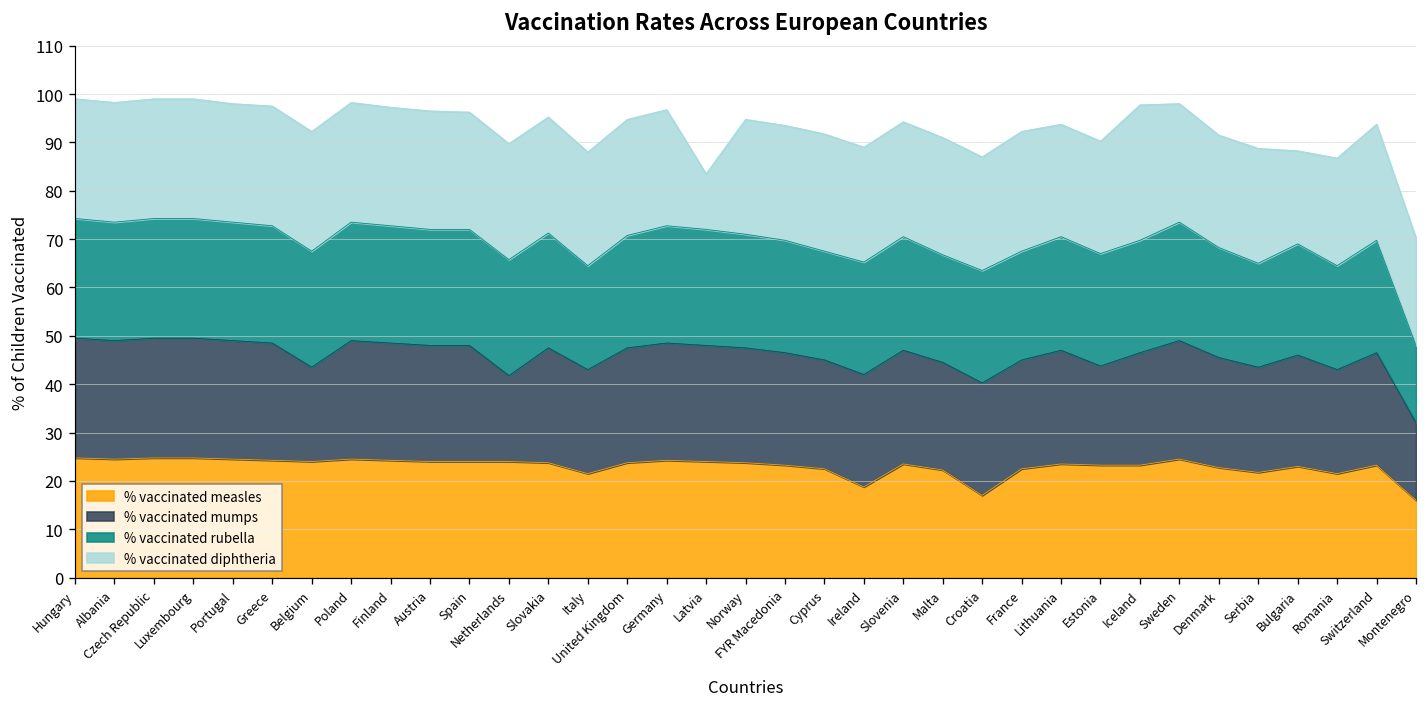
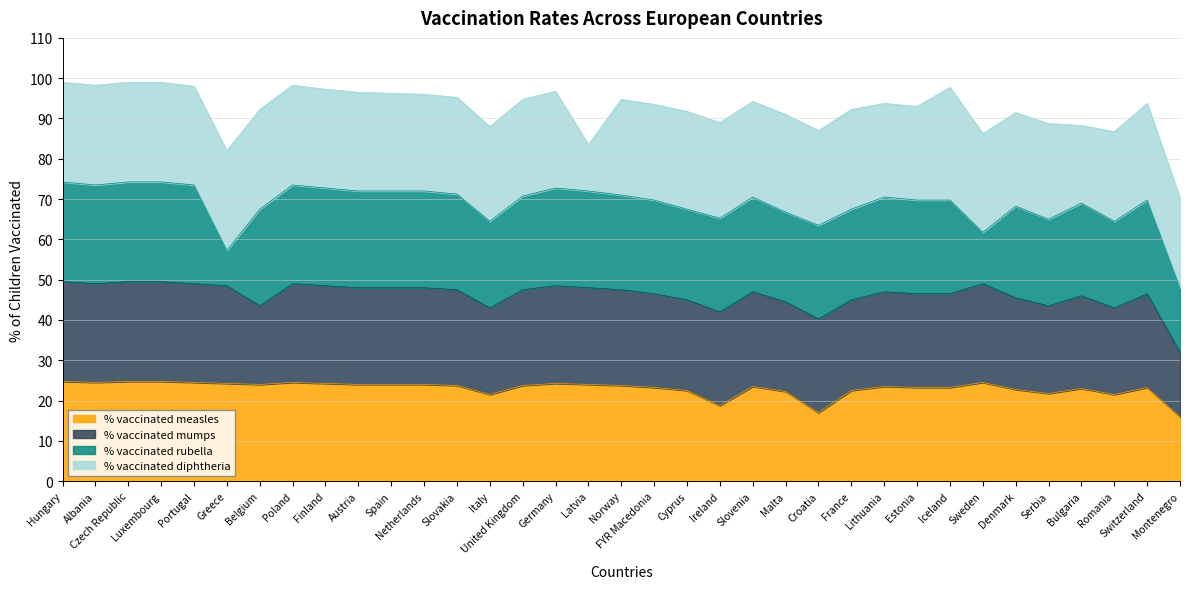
% vaccinated rubella, Greece: 24 -> 9
% vaccinated mumps, Netherlands: 18 -> 24
% vaccinated mumps, Estonia: 21 -> 23
% vaccinated rubella, Sweden: 25 -> 13
